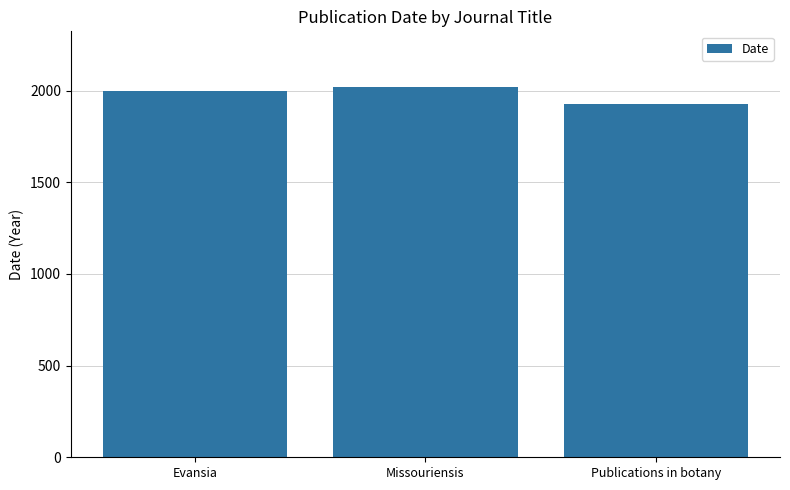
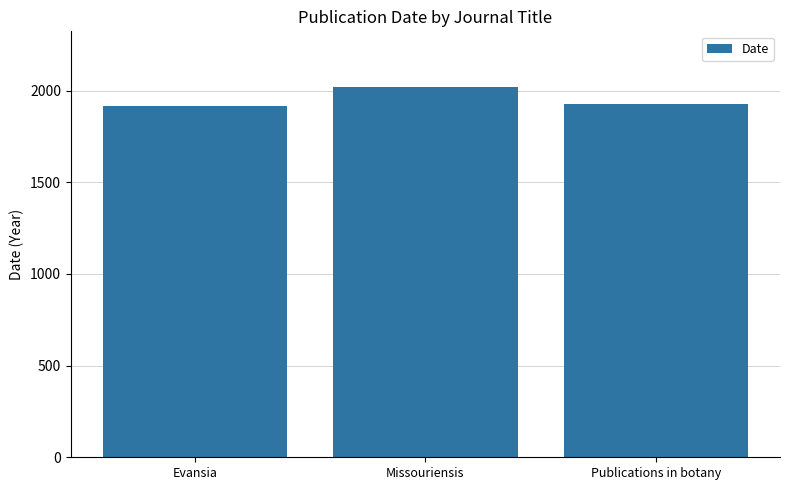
Evansia: 2000 -> 1920
